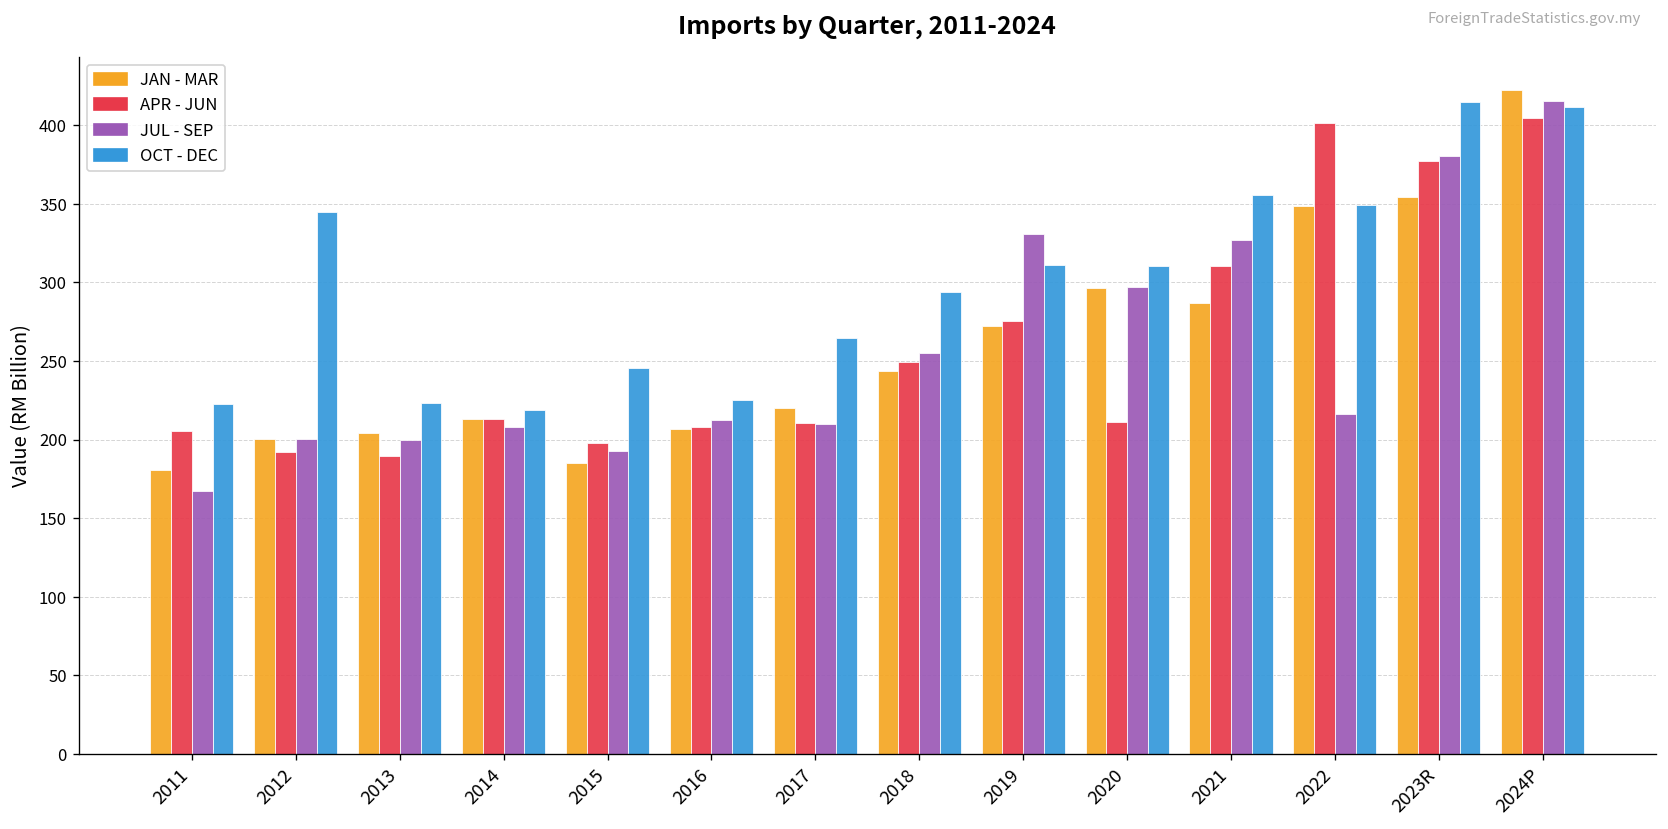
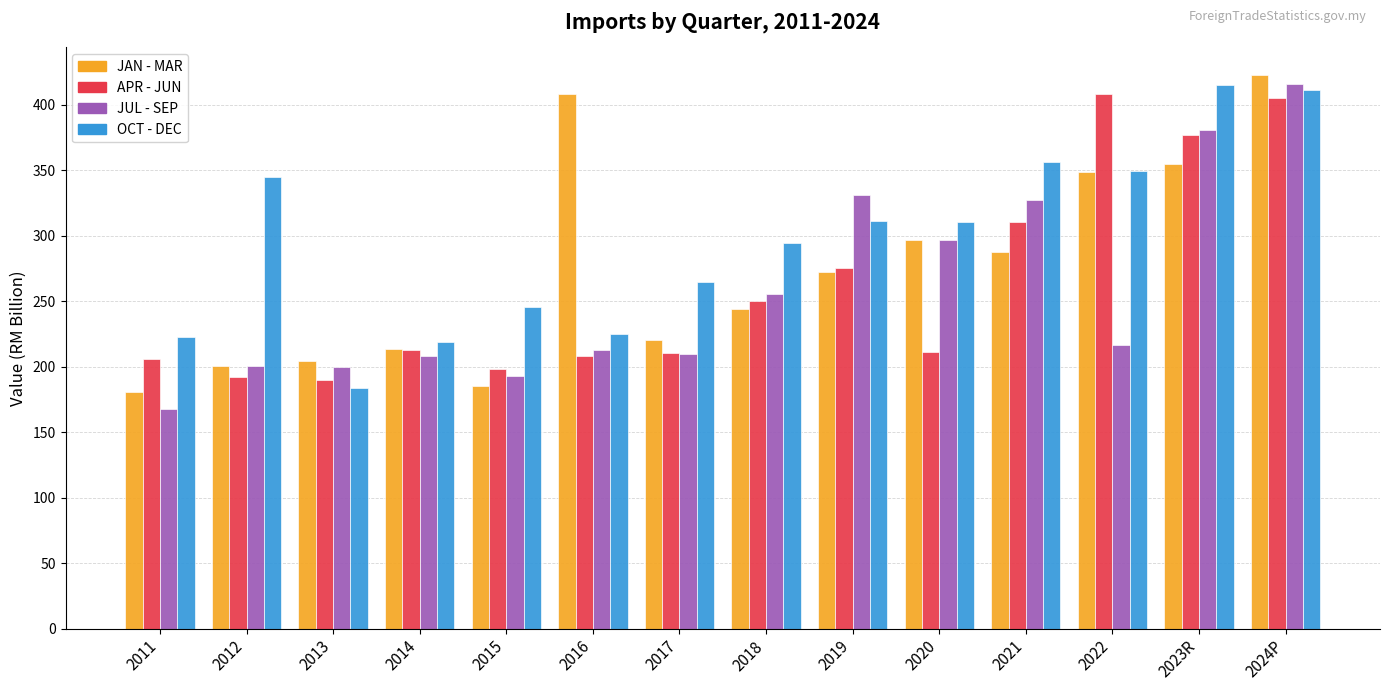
OCT - DEC, 2013: 223 -> 184
JAN - MAR, 2016: 207 -> 408
APR - JUN, 2022: 401 -> 408
